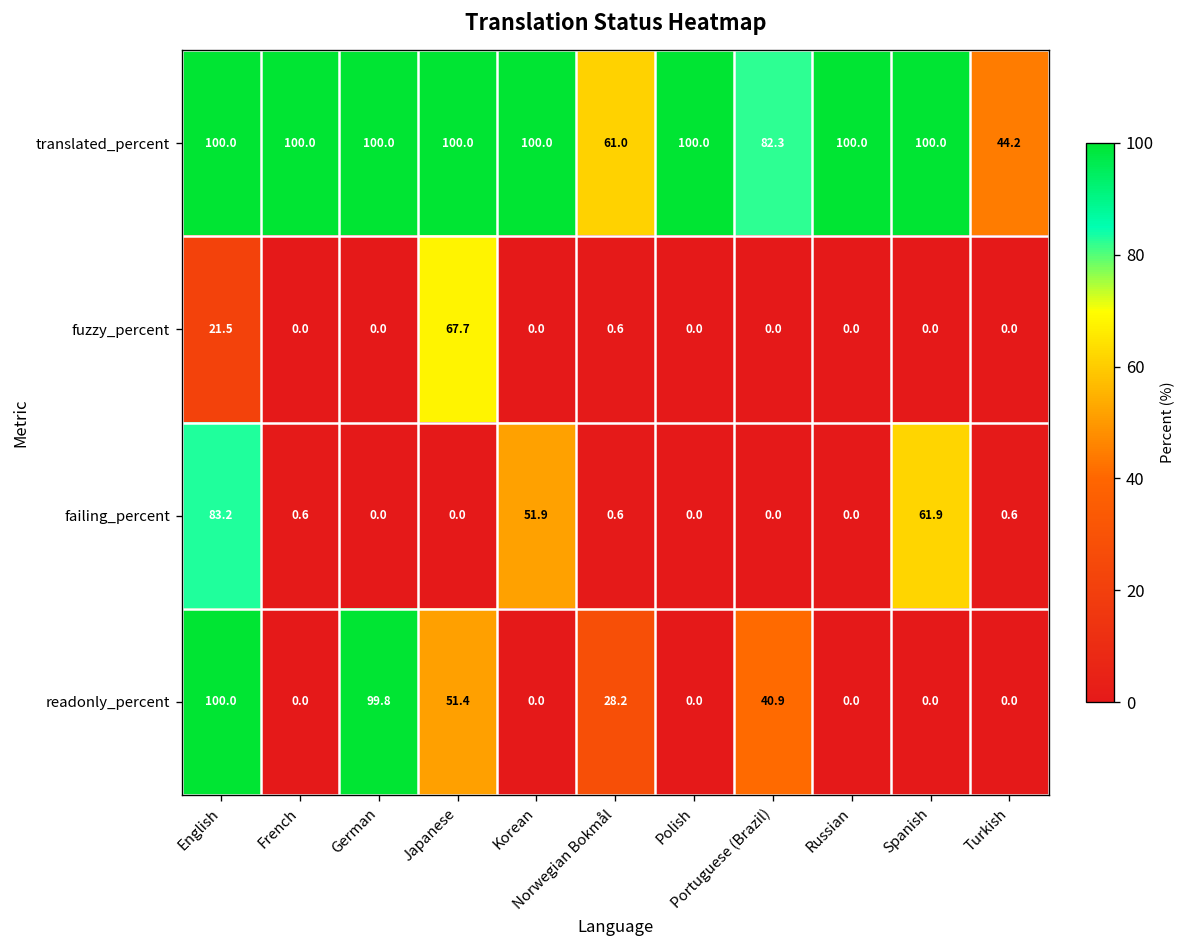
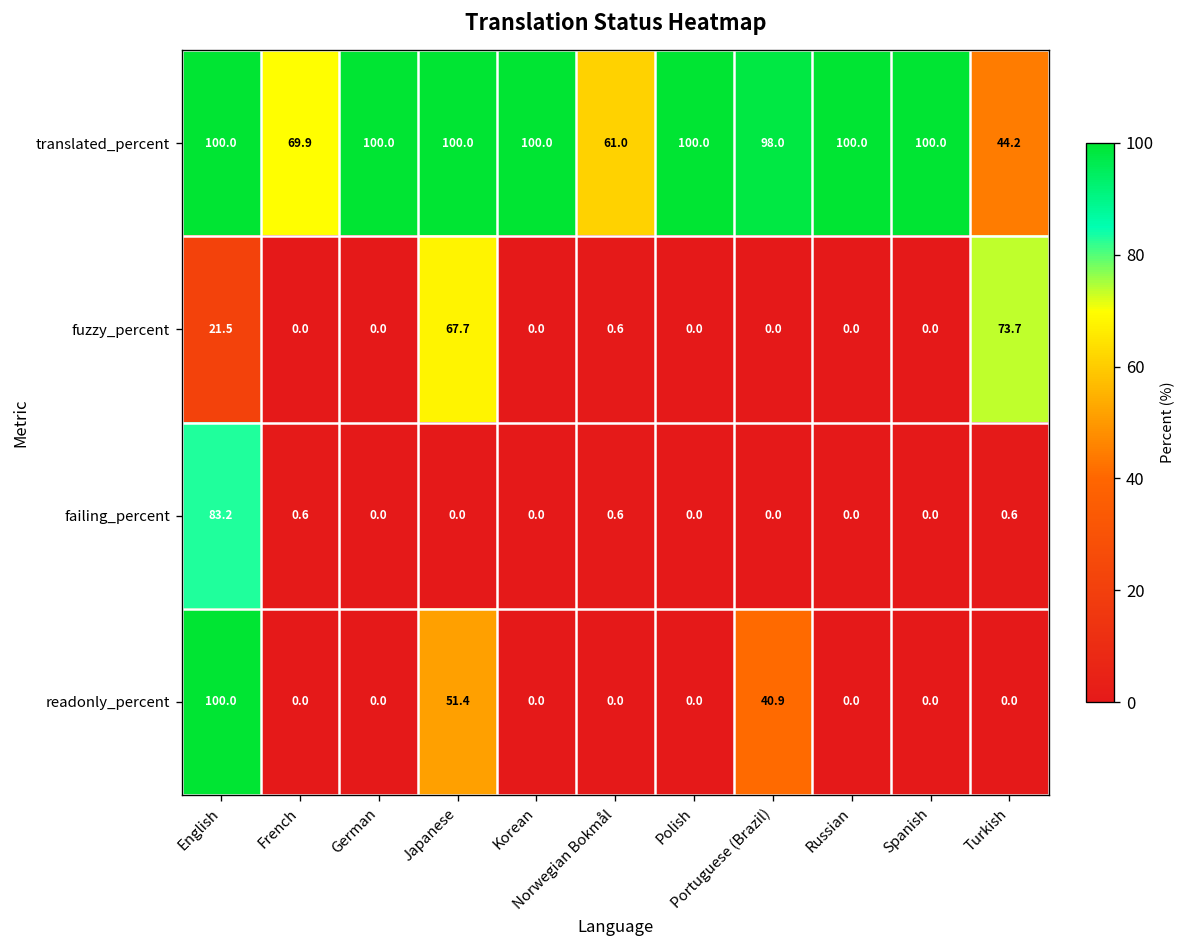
translated_percent, French: 100.0 -> 69.9
translated_percent, Portuguese (Brazil): 82.3 -> 98.0
fuzzy_percent, Turkish: 0.0 -> 73.7
failing_percent, Korean: 51.9 -> 0.0
failing_percent, Spanish: 61.9 -> 0.0
readonly_percent, German: 99.8 -> 0.0
readonly_percent, Norwegian Bokmål: 28.2 -> 0.0
